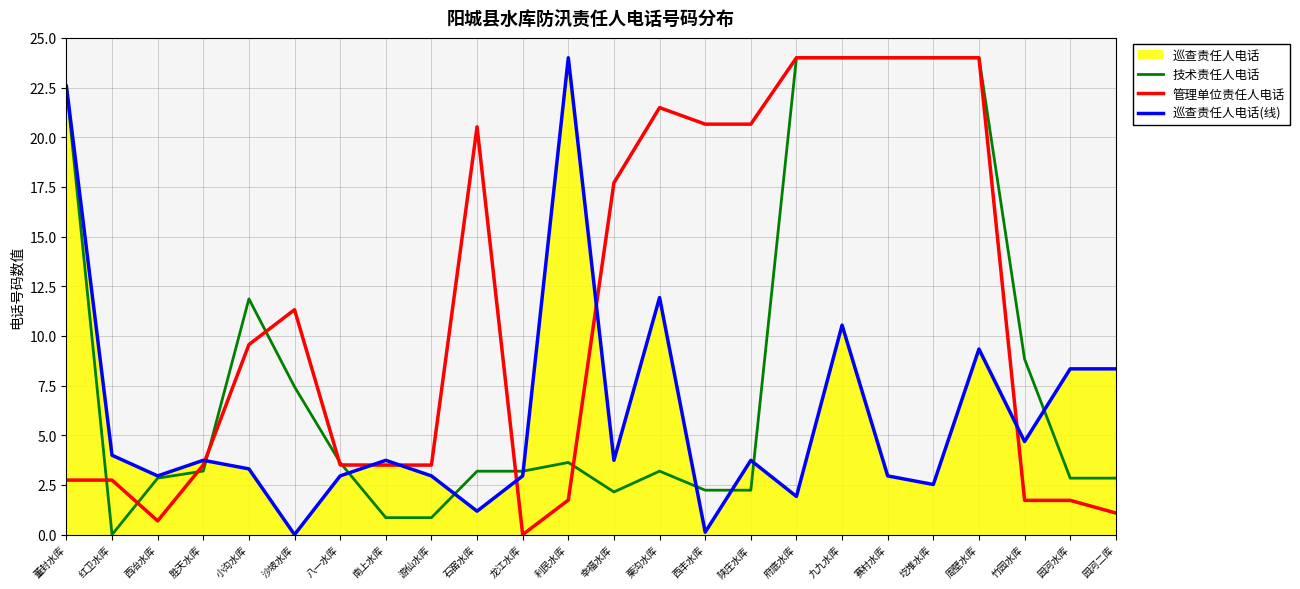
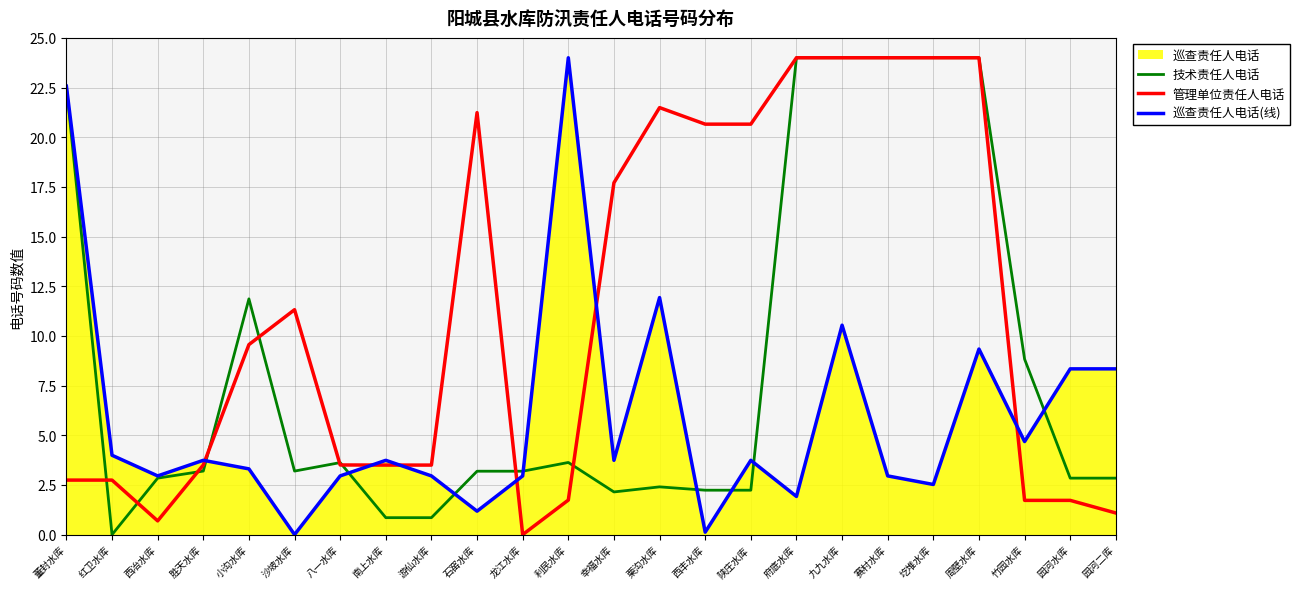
技术责任人电话, 沙坡水库: 7.4 -> 3.2
管理单位责任人电话, 石窑水库: 20.5 -> 21.2
技术责任人电话, 栗沟水库: 3.2 -> 2.4
